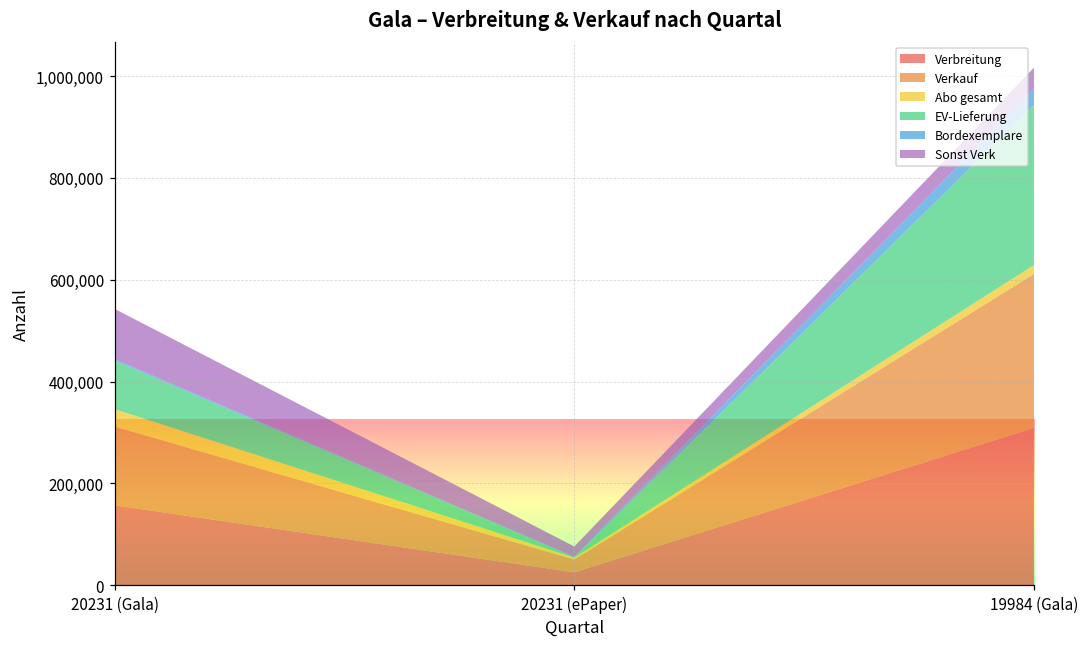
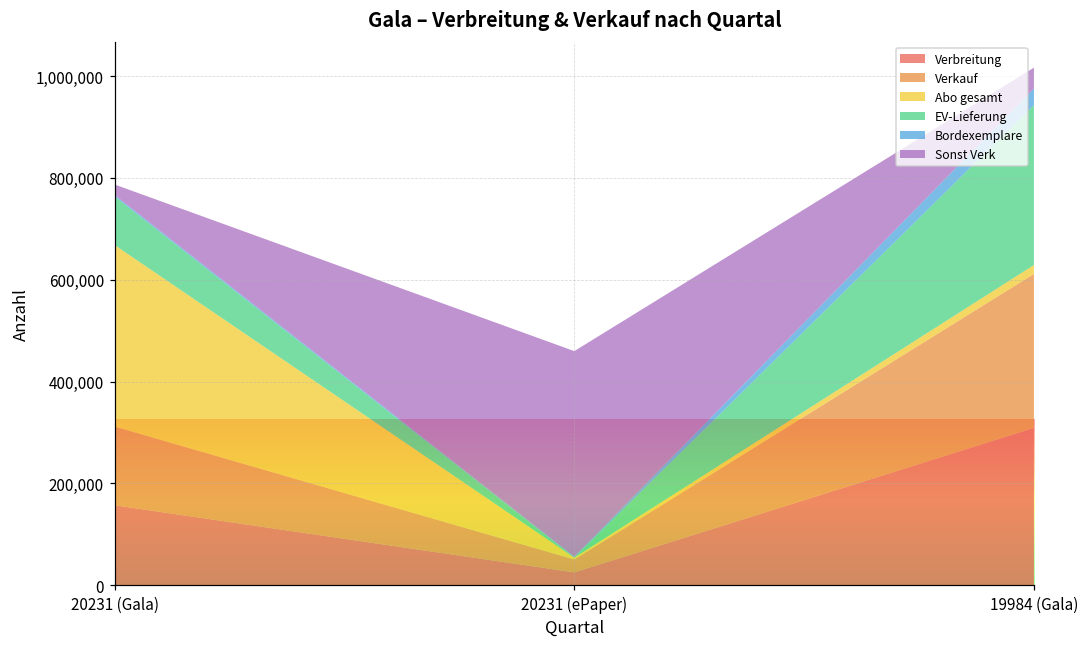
Abo gesamt, 20231 (Gala): 30,000 -> 360,000
Sonst Verk, 20231 (Gala): 100,000 -> 20,000
Sonst Verk, 20231 (ePaper): 20,000 -> 400,000
